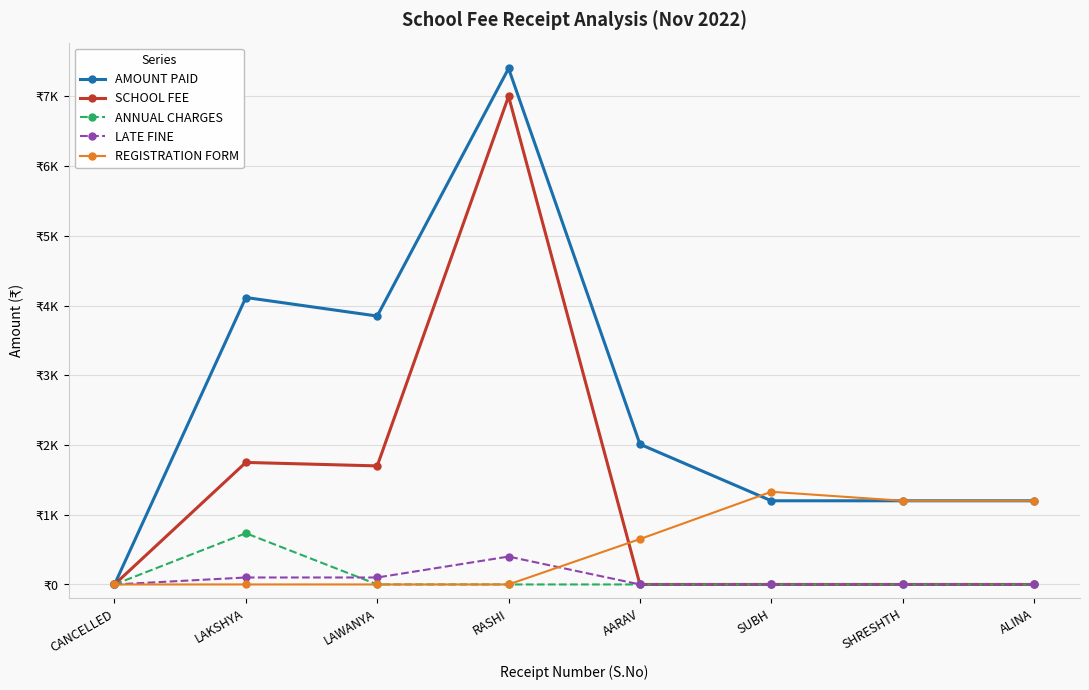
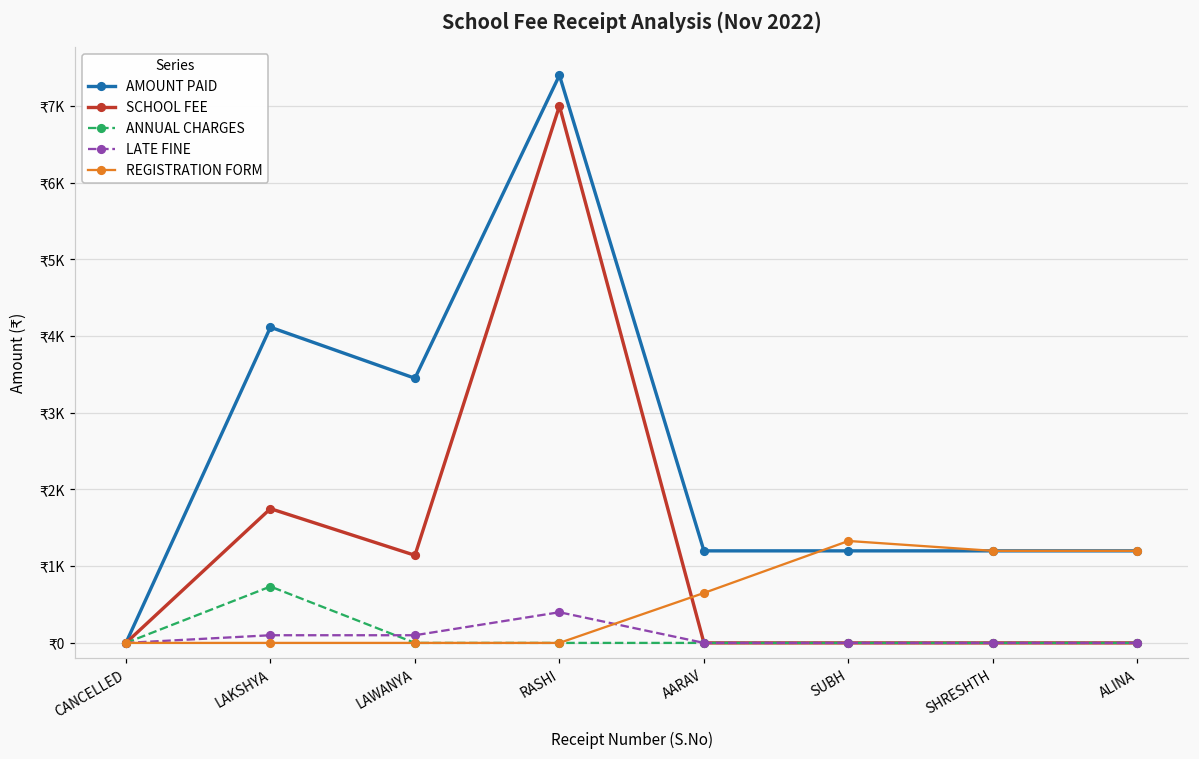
AMOUNT PAID, LAWANYA: ₹3800 -> ₹3500
SCHOOL FEE, LAWANYA: ₹1700 -> ₹1100
AMOUNT PAID, AARAV: ₹2000 -> ₹1200
